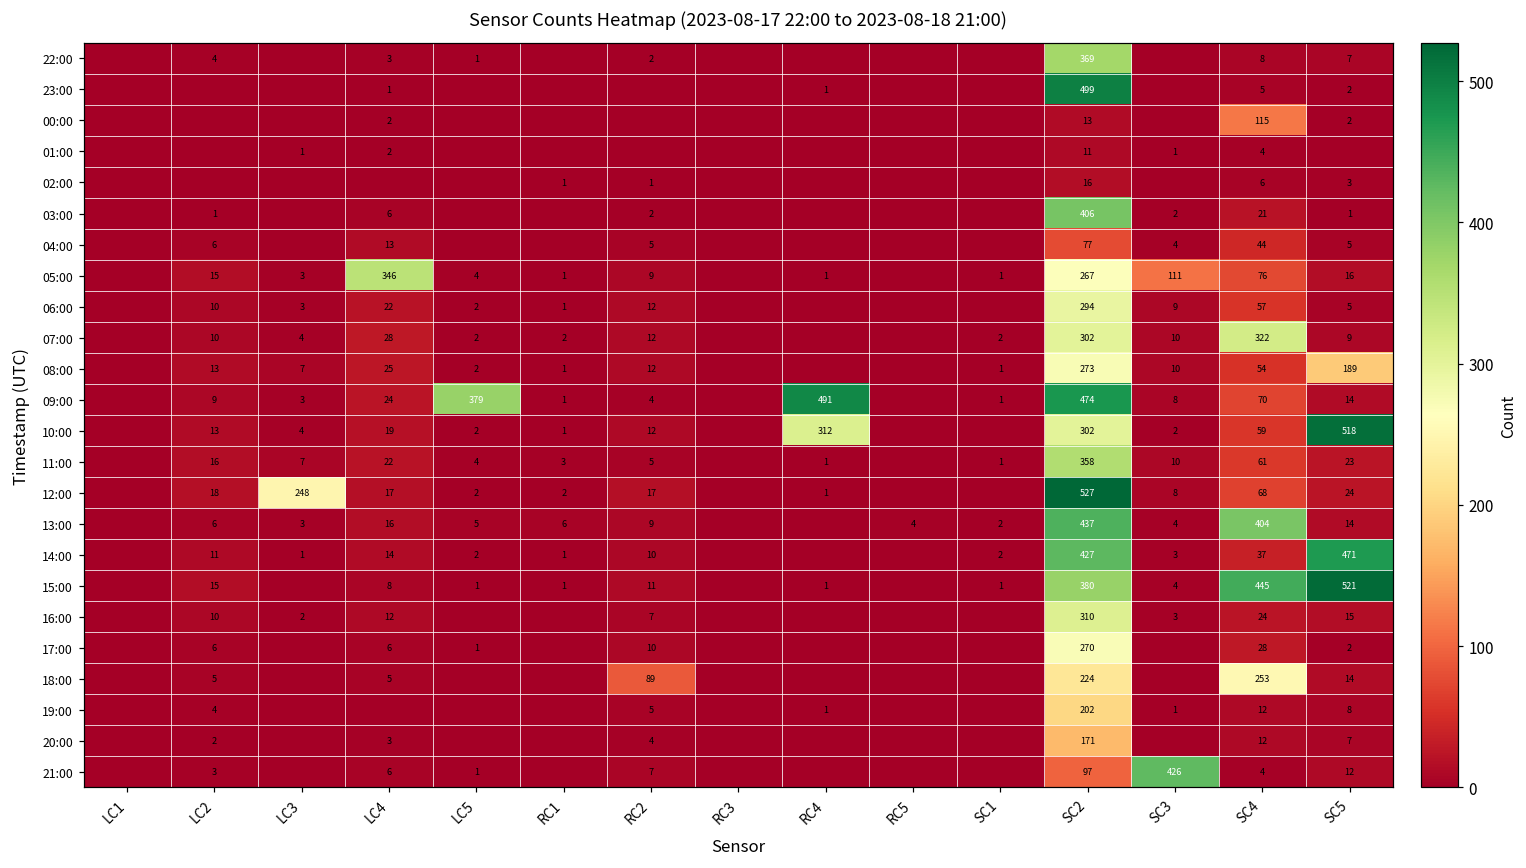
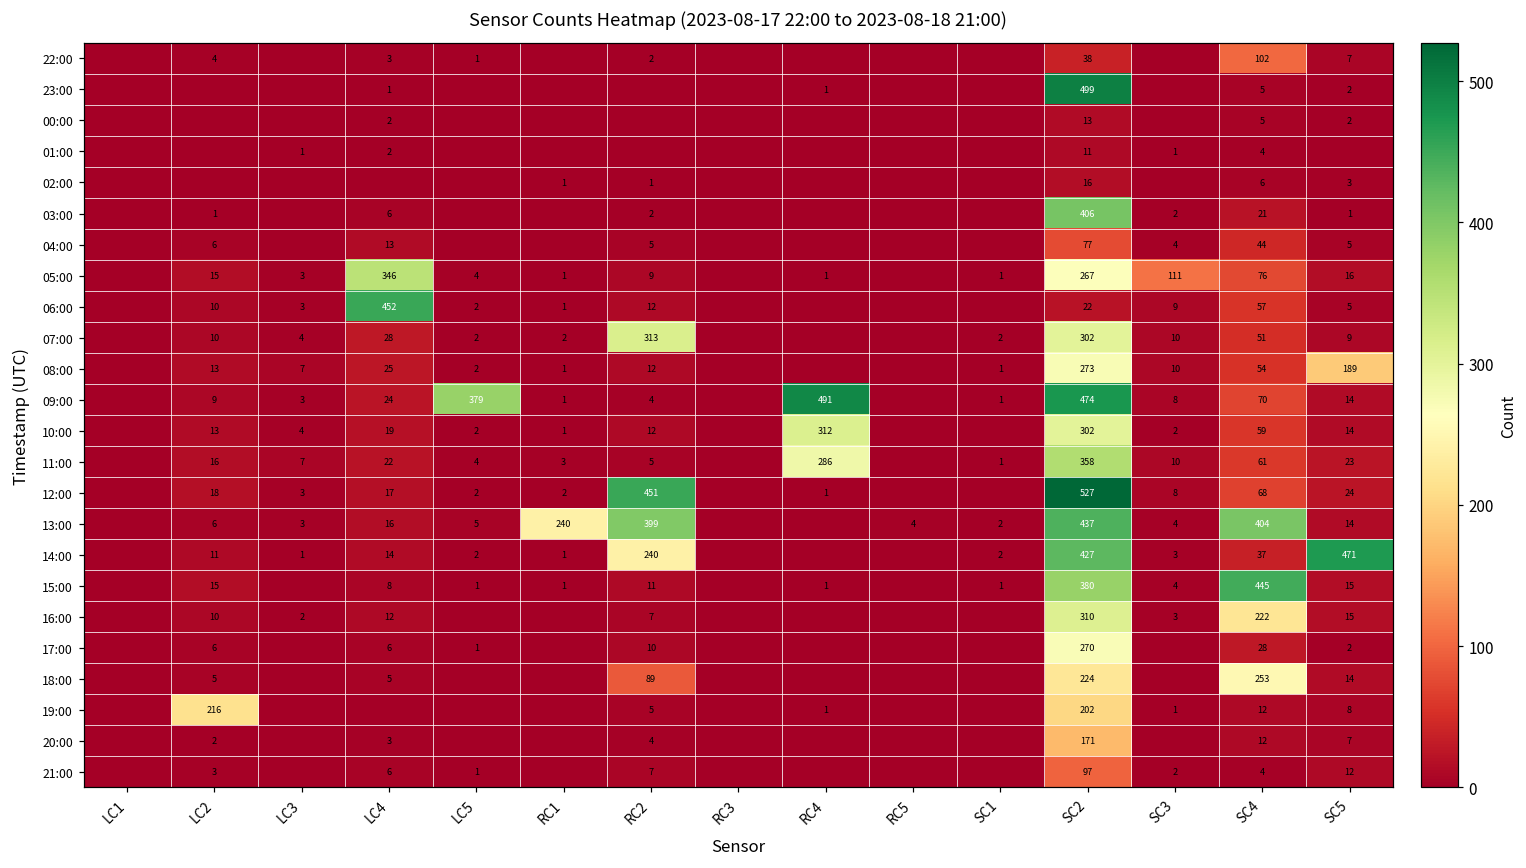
22:00, SC2: 369 -> 38
22:00, SC4: 8 -> 102
00:00, SC4: 115 -> 5
06:00, LC4: 22 -> 452
06:00, SC2: 294 -> 22
07:00, RC2: 12 -> 313
07:00, SC4: 322 -> 51
10:00, SC5: 518 -> 14
11:00, RC4: 1 -> 286
12:00, LC3: 248 -> 3
12:00, RC2: 17 -> 451
13:00, RC1: 6 -> 240
13:00, RC2: 9 -> 399
14:00, RC2: 10 -> 240
15:00, SC5: 521 -> 15
16:00, SC4: 24 -> 222
19:00, LC2: 4 -> 216
21:00, SC3: 426 -> 2
